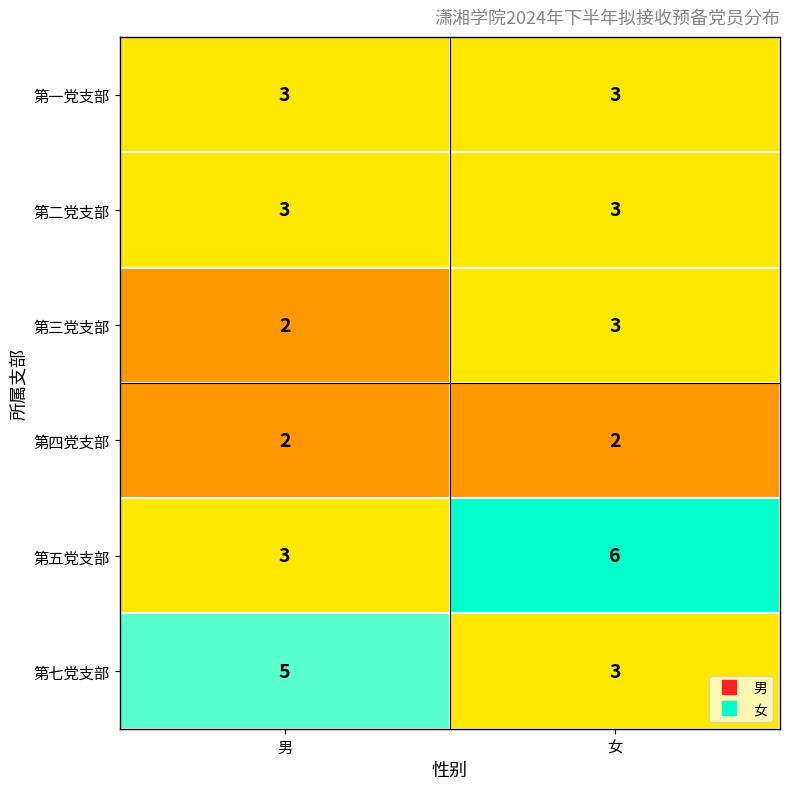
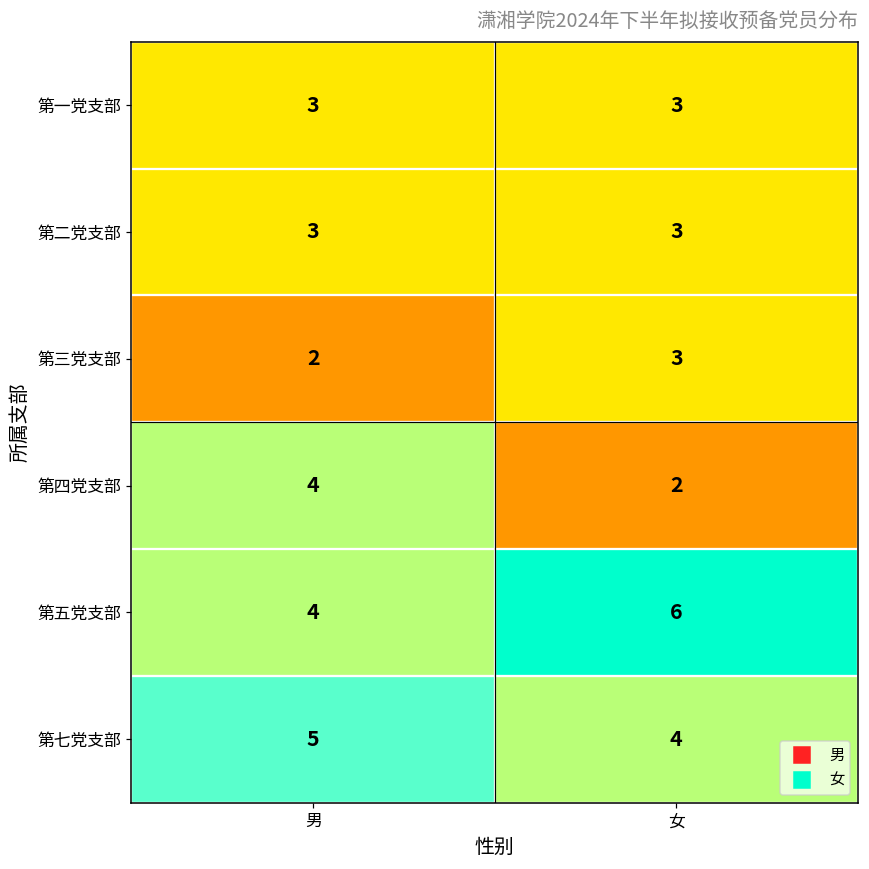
第四党支部, 男: 2 -> 4
第五党支部, 男: 3 -> 4
第七党支部, 女: 3 -> 4
